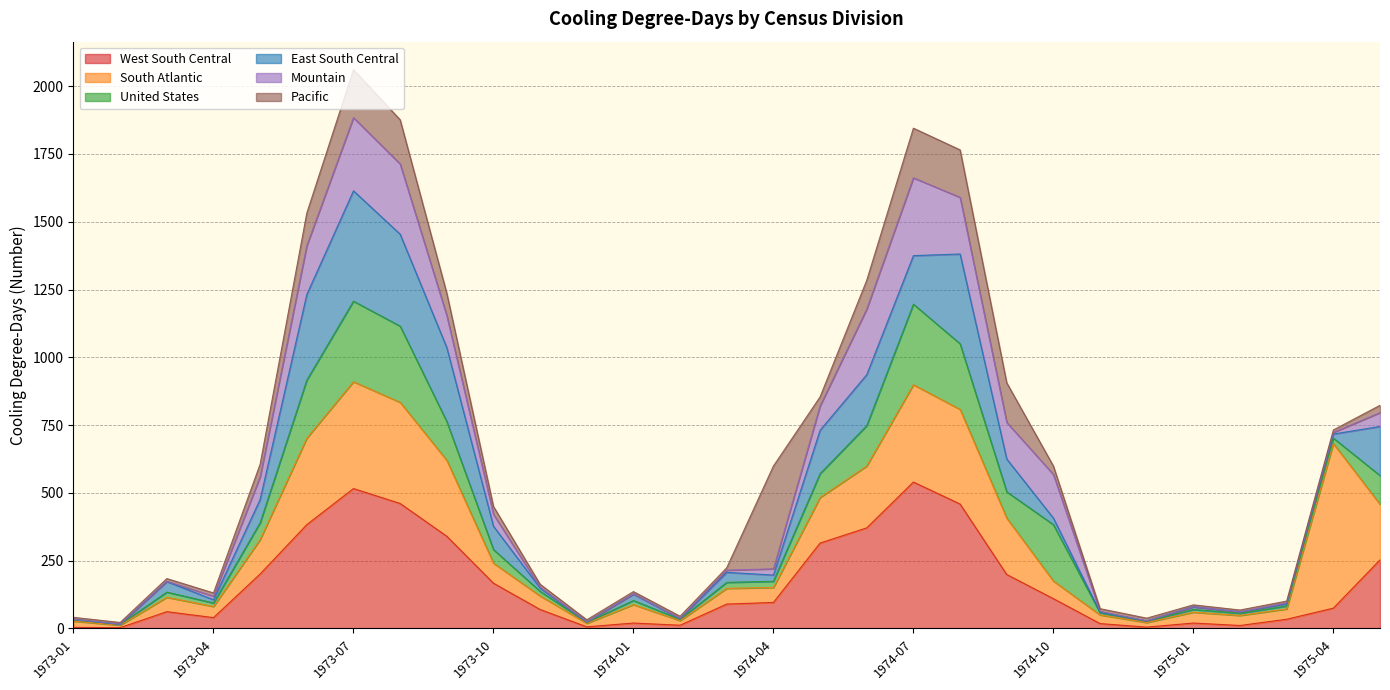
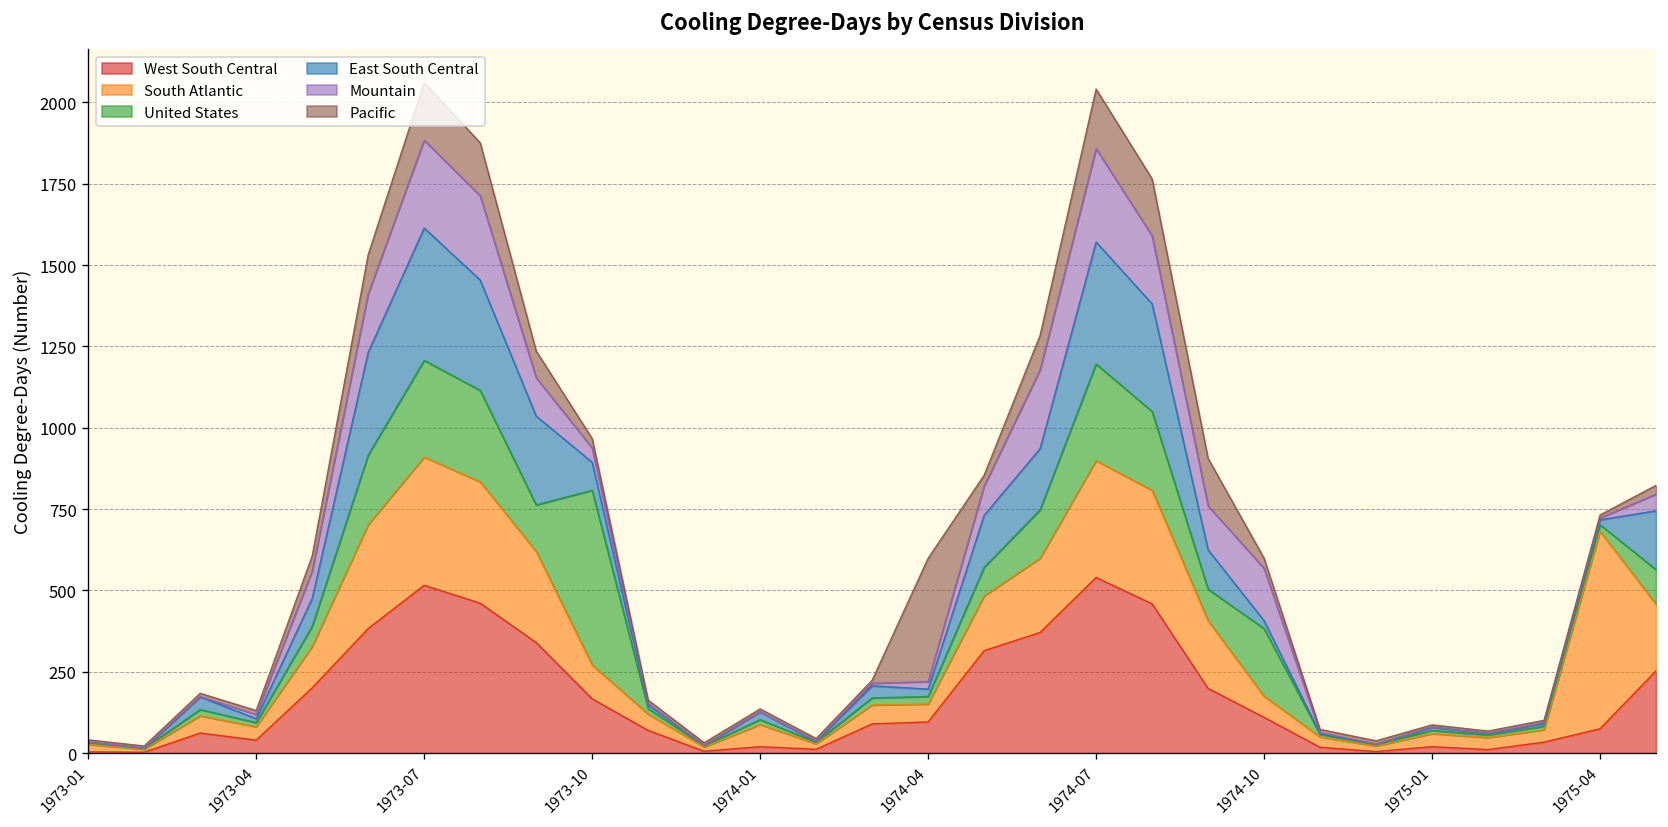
South Atlantic, 1973-10: 70 -> 100
United States, 1973-10: 50 -> 540
East South Central, 1974-07: 180 -> 380
